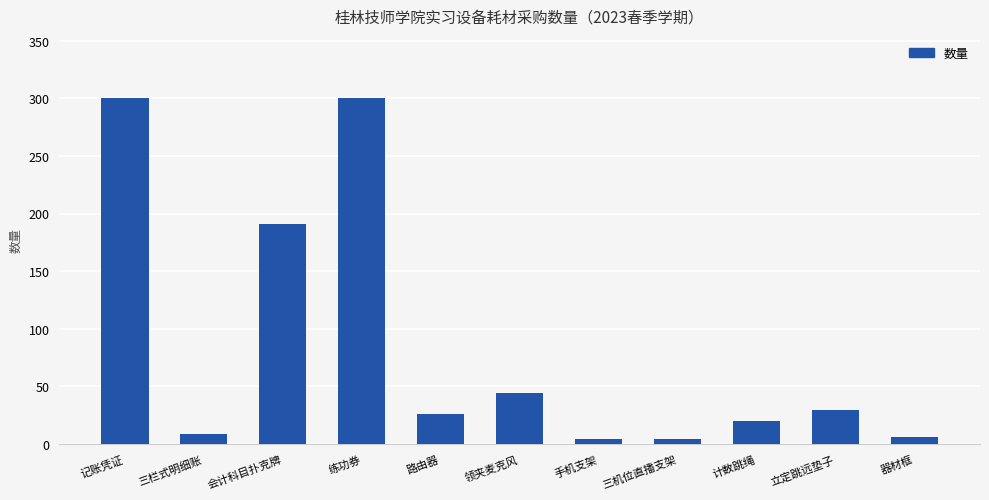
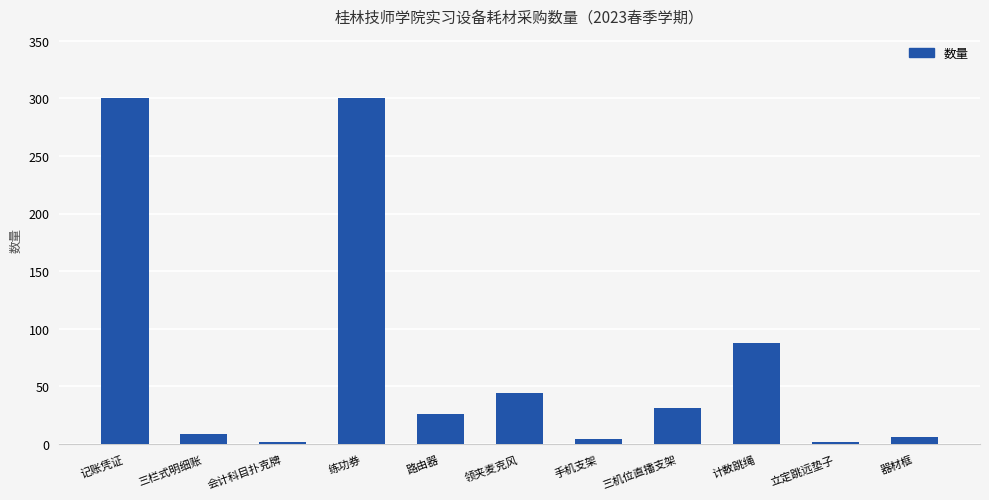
会计科目扑克牌: 191 -> 2
三机位直播支架: 4 -> 31
计数跳绳: 20 -> 88
立定跳远垫子: 30 -> 2
